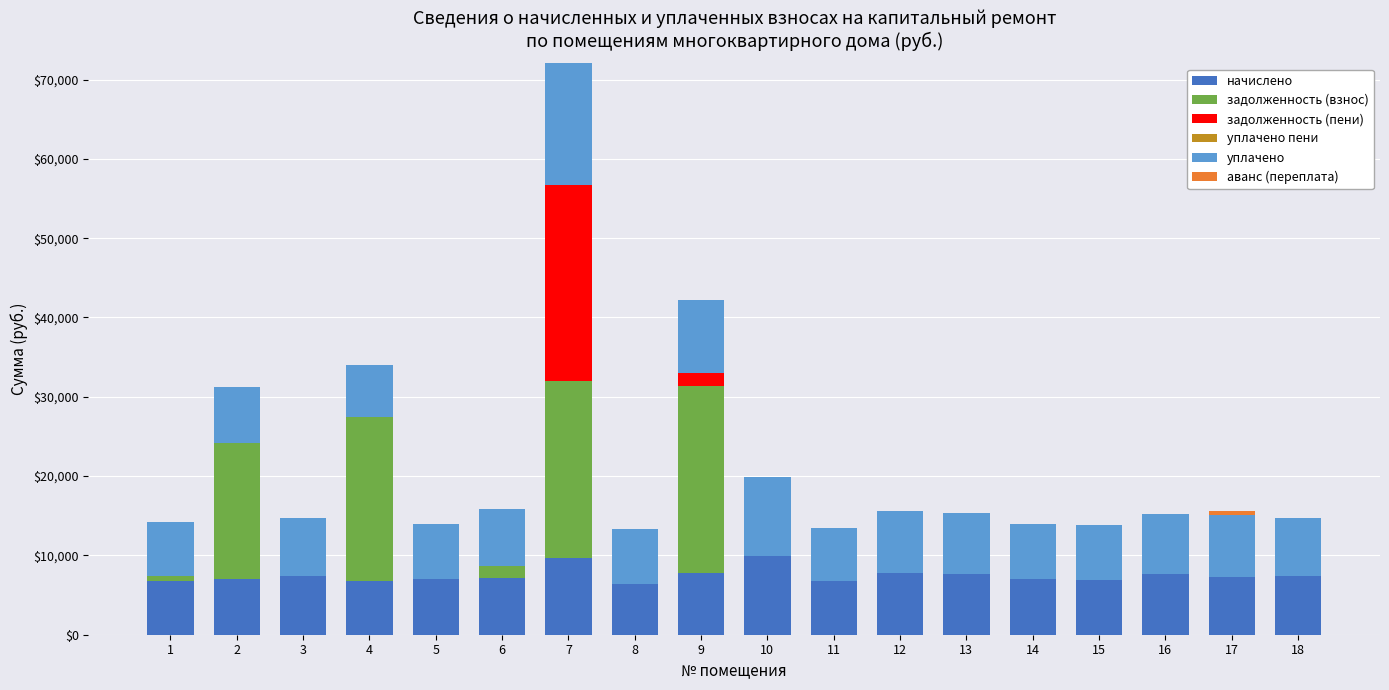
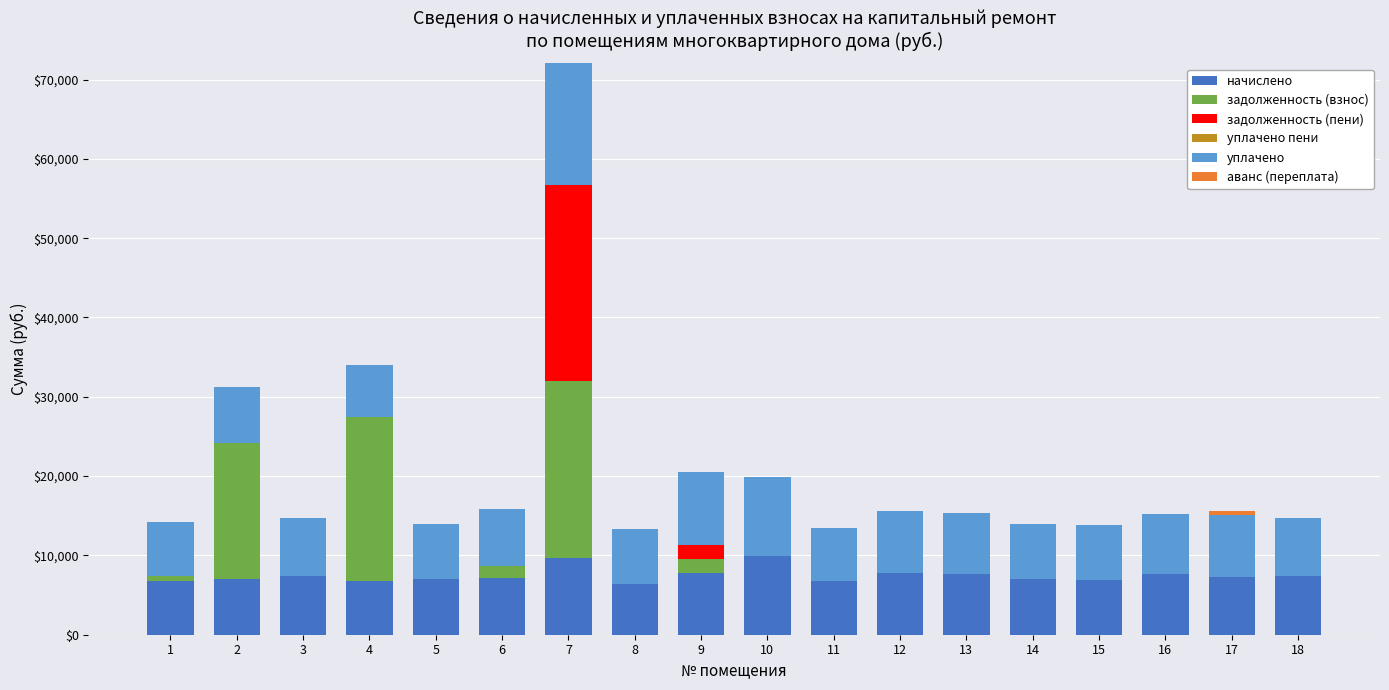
задолженность (взнос), 9: $24,000 -> $2,000
